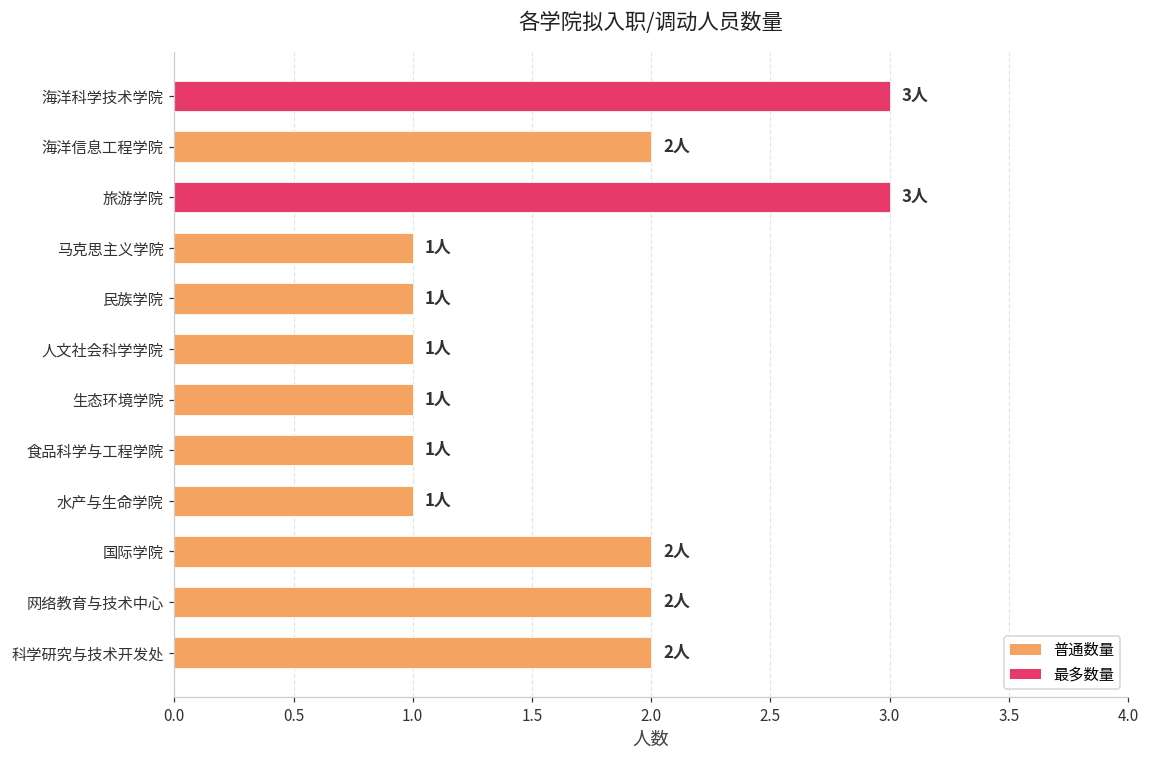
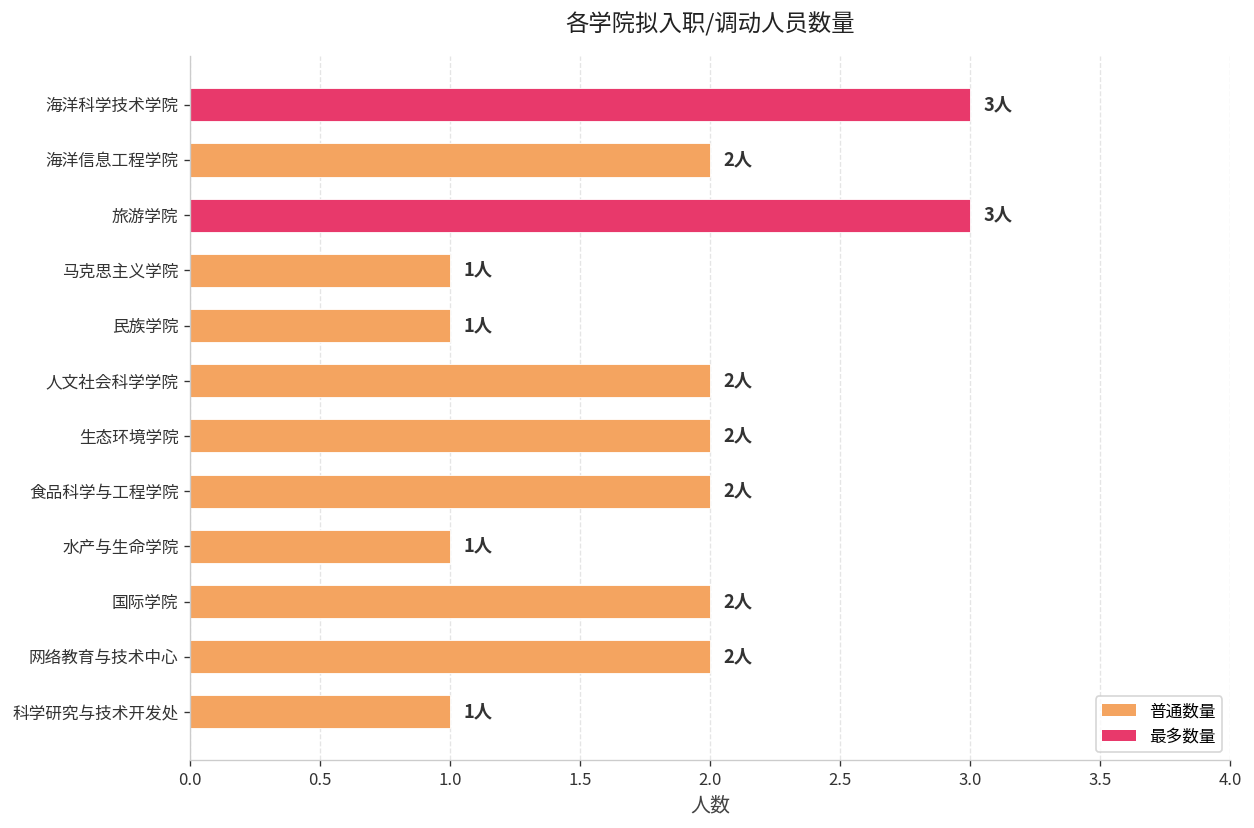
人文社会科学学院: 1人 -> 2人
生态环境学院: 1人 -> 2人
食品科学与工程学院: 1人 -> 2人
科学研究与技术开发处: 2人 -> 1人
